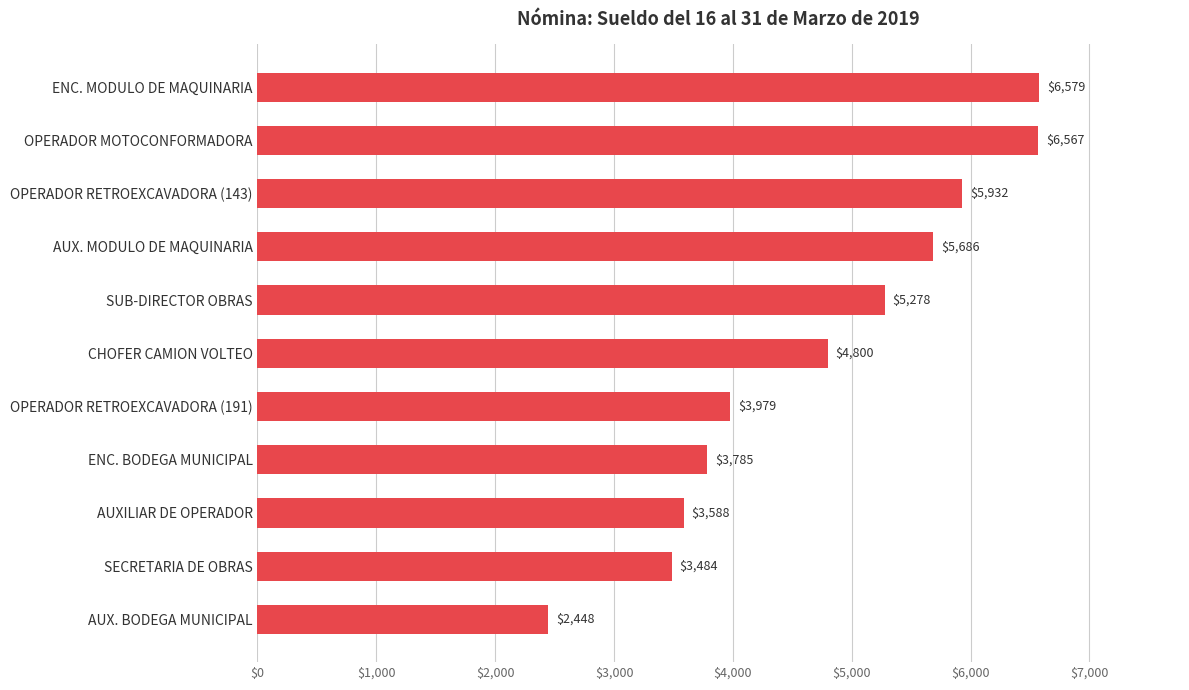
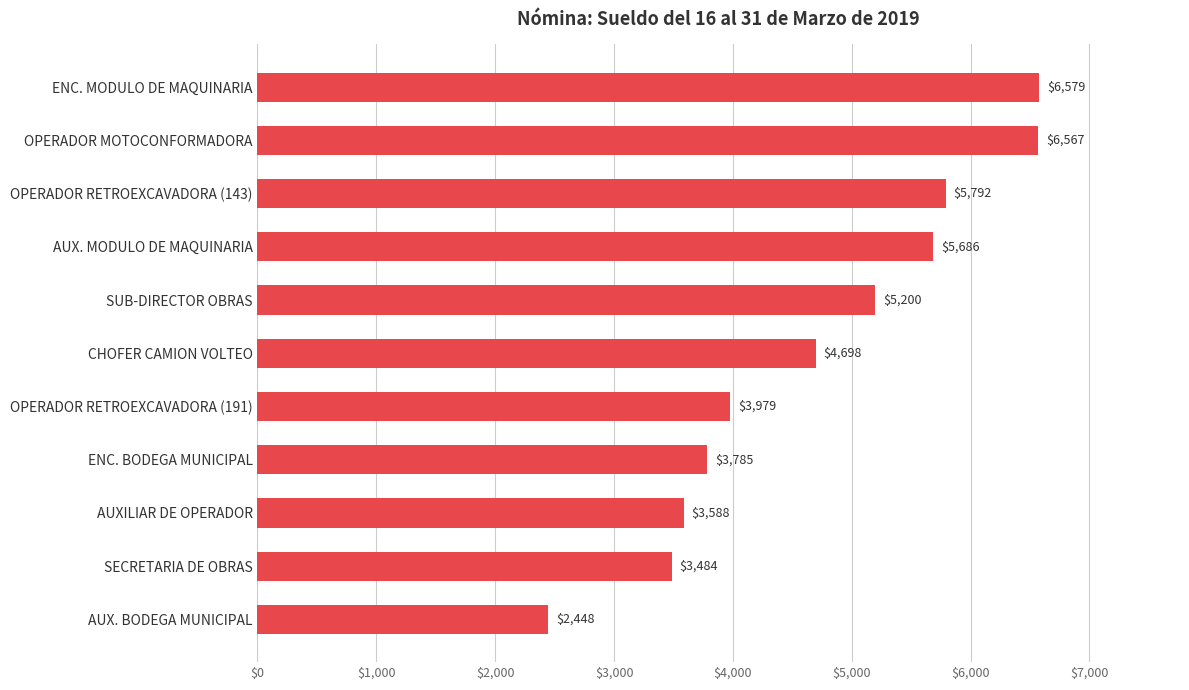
OPERADOR RETROEXCAVADORA (143): $5,932 -> $5,792
SUB-DIRECTOR OBRAS: $5,278 -> $5,200
CHOFER CAMION VOLTEO: $4,800 -> $4,698
